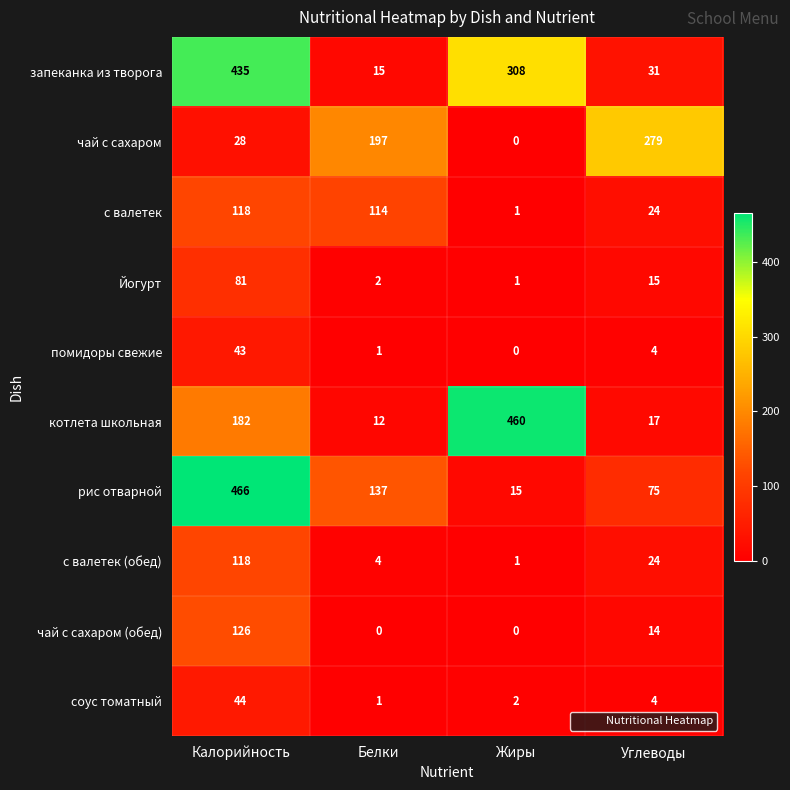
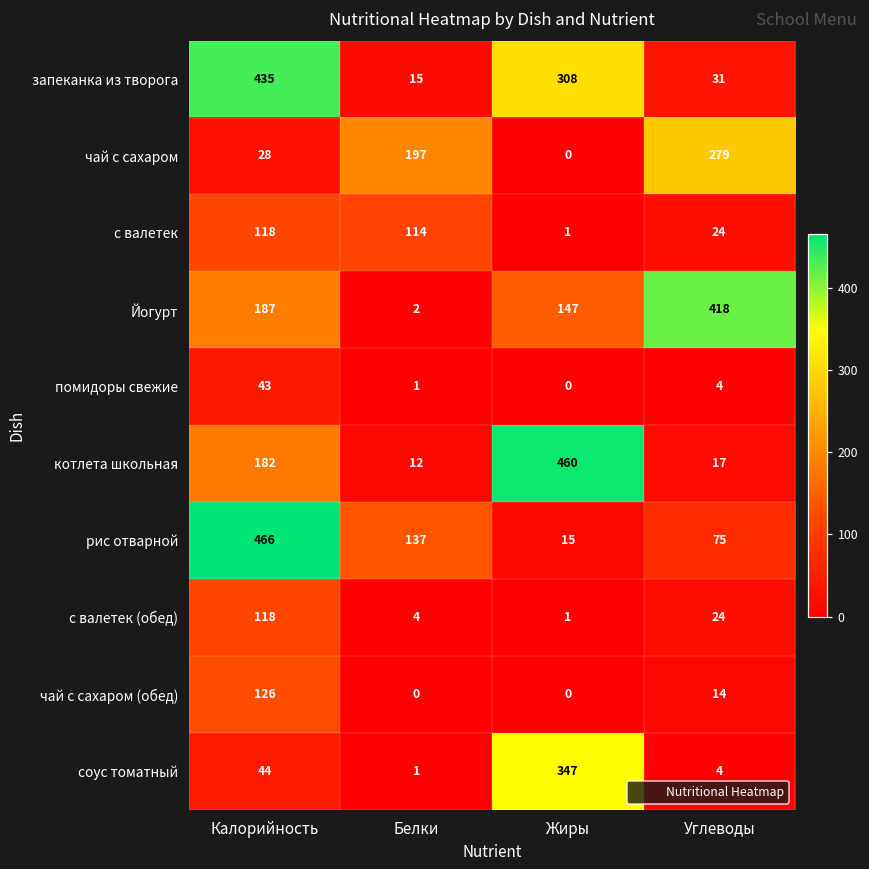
Йогурт, Калорийность: 81 -> 187
Йогурт, Жиры: 1 -> 147
Йогурт, Углеводы: 15 -> 418
соус томатный, Жиры: 2 -> 347
